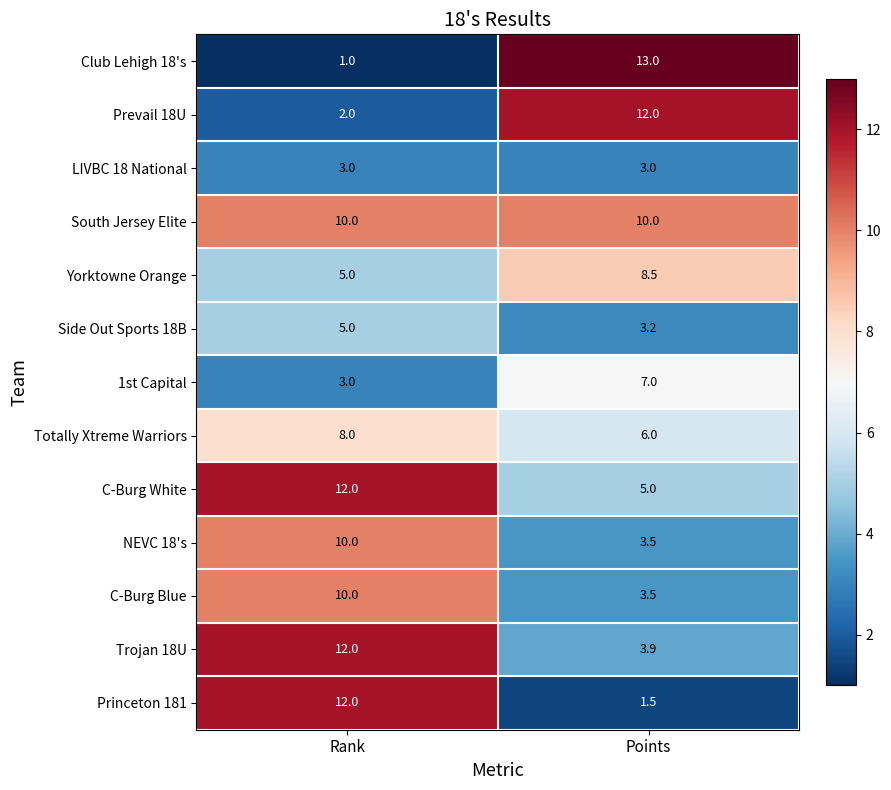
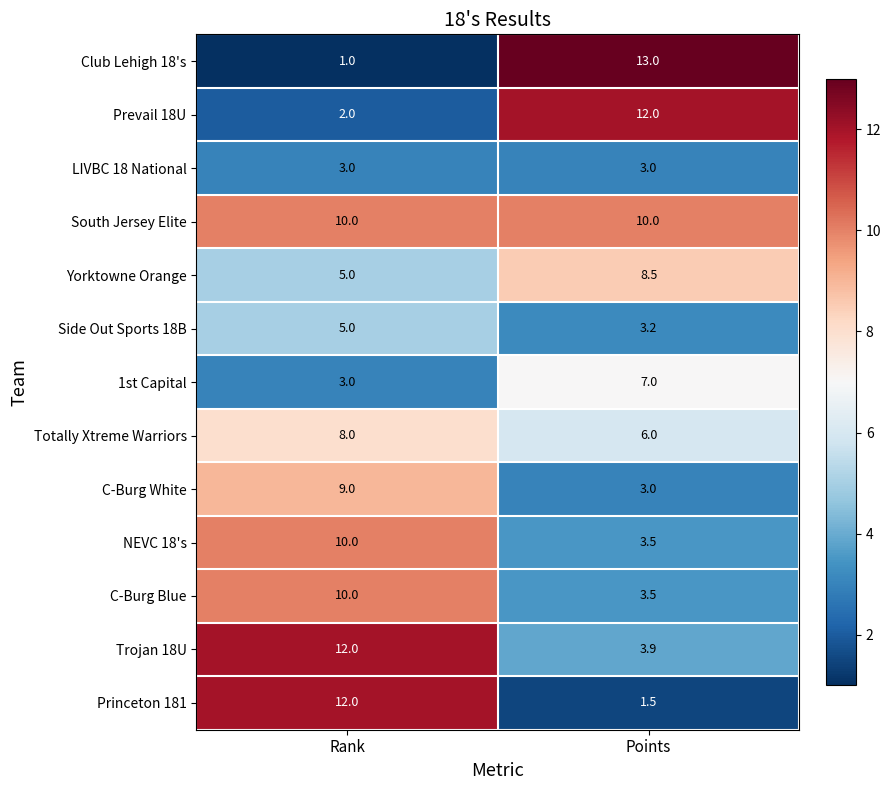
C-Burg White, Rank: 12.0 -> 9.0
C-Burg White, Points: 5.0 -> 3.0
